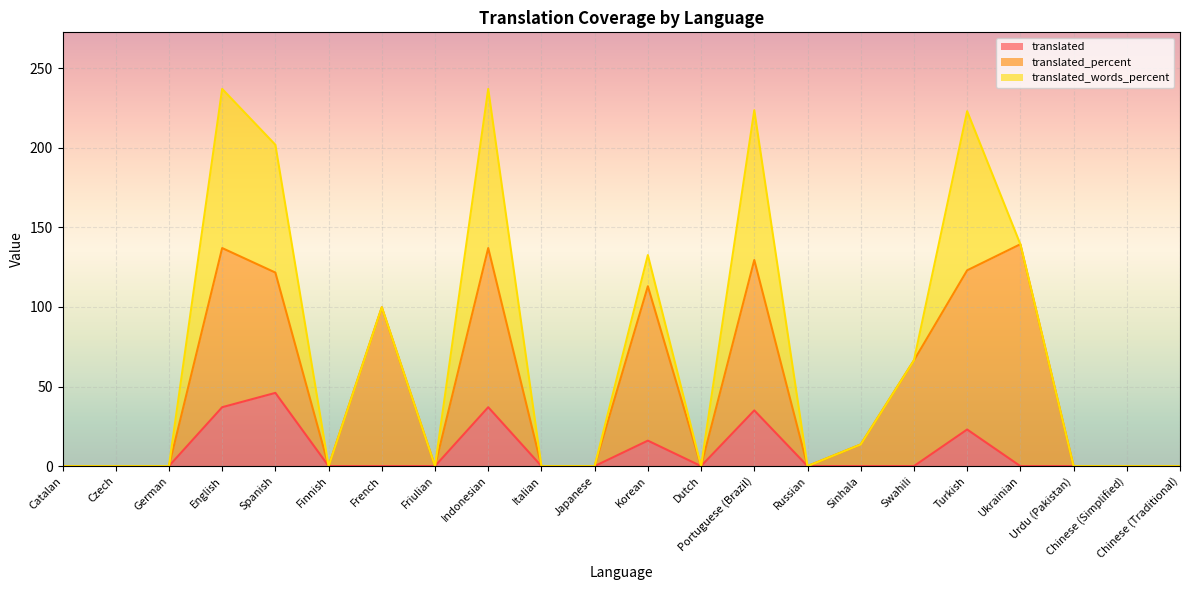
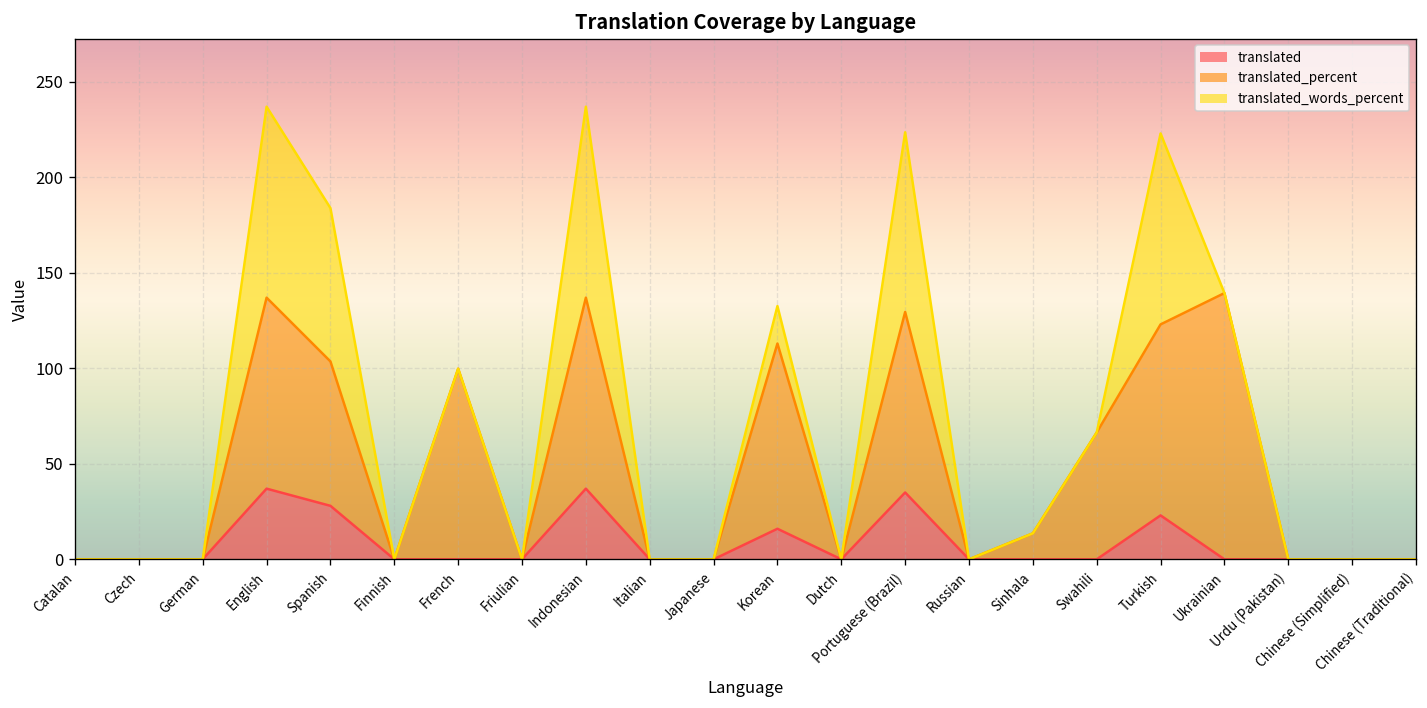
translated, Spanish: 46 -> 28
